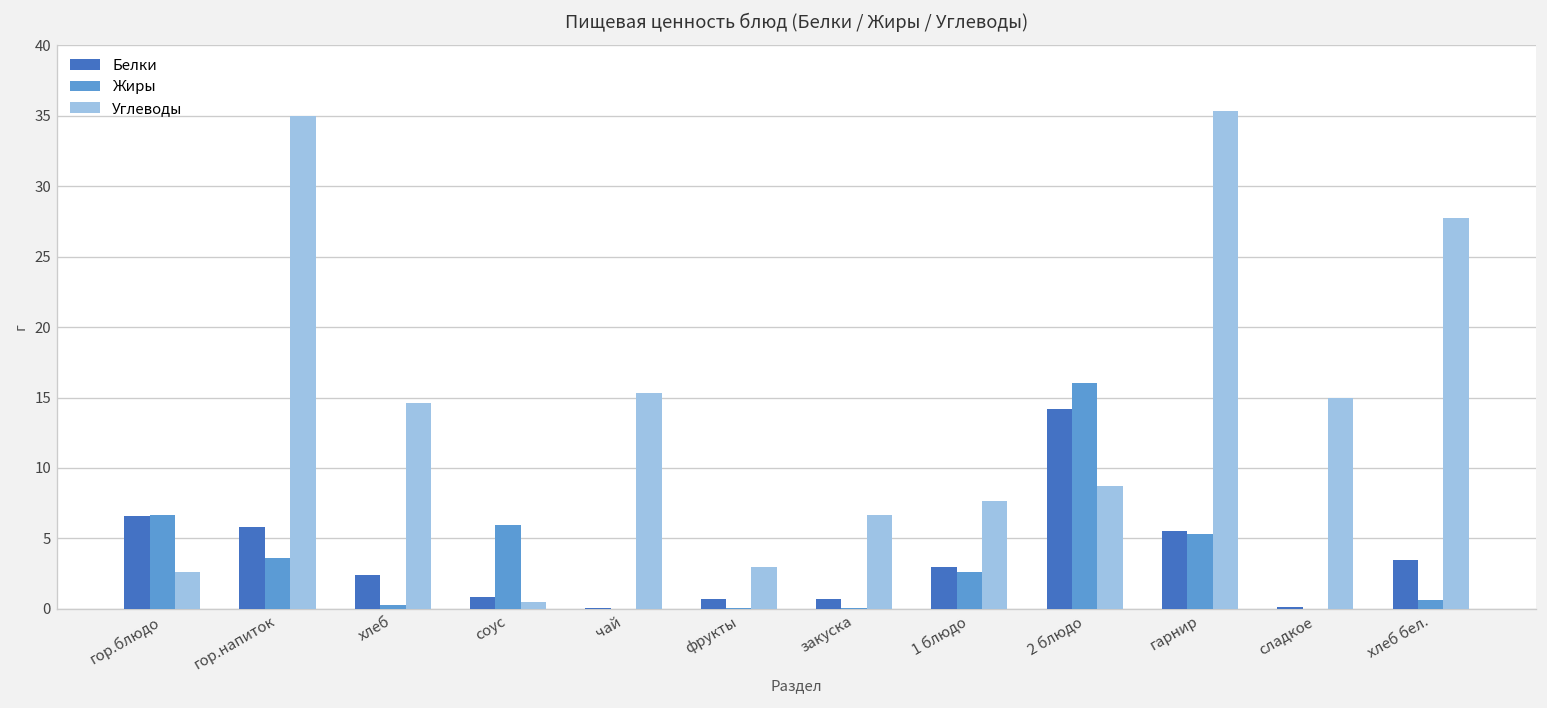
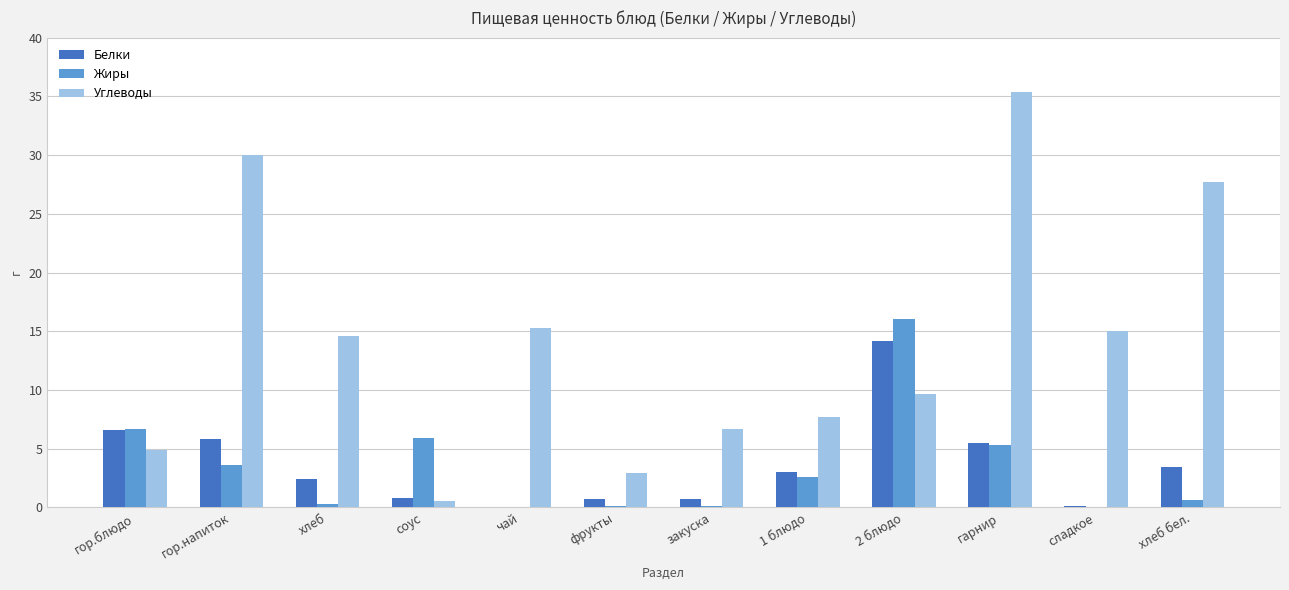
Углеводы, гор.блюдо: 2.7 -> 4.9
Углеводы, гор.напиток: 35 -> 30
Углеводы, 2 блюдо: 8.7 -> 9.7
